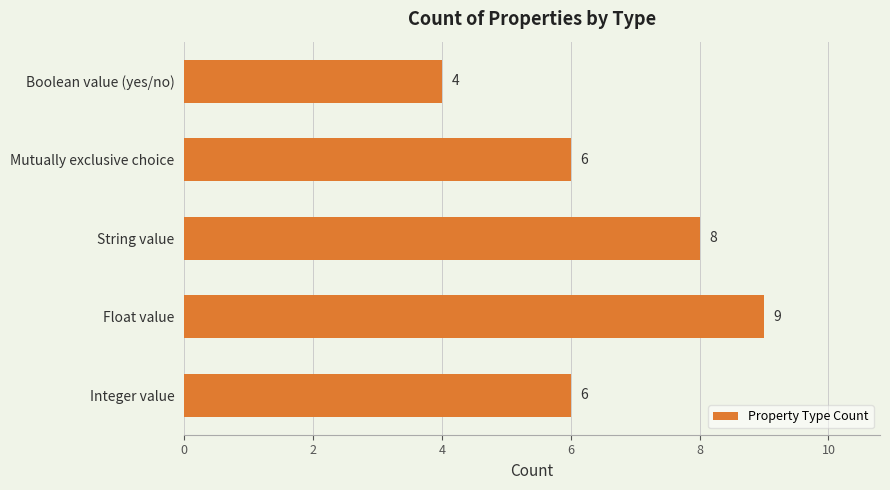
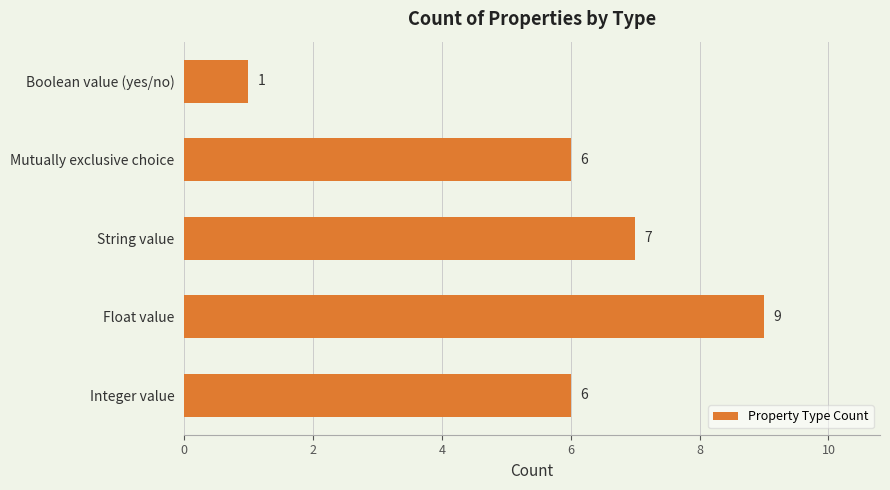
Boolean value (yes/no): 4 -> 1
String value: 8 -> 7
